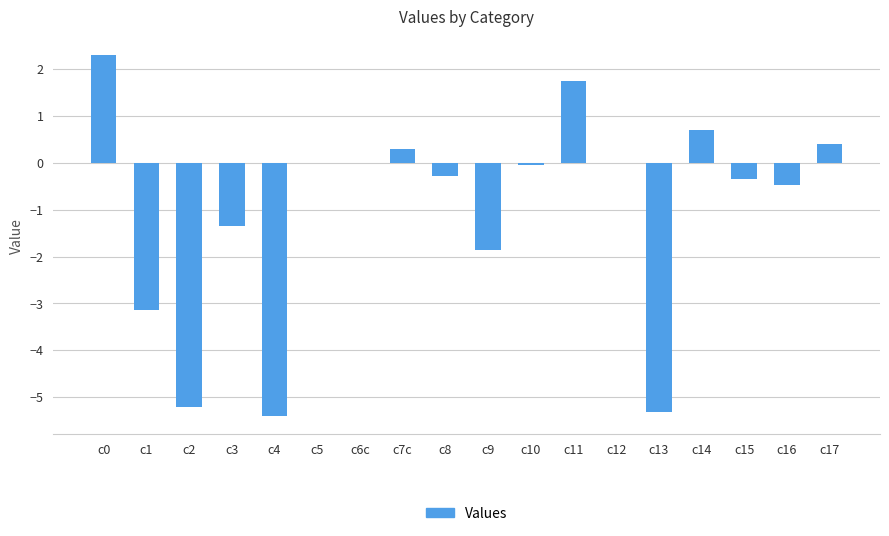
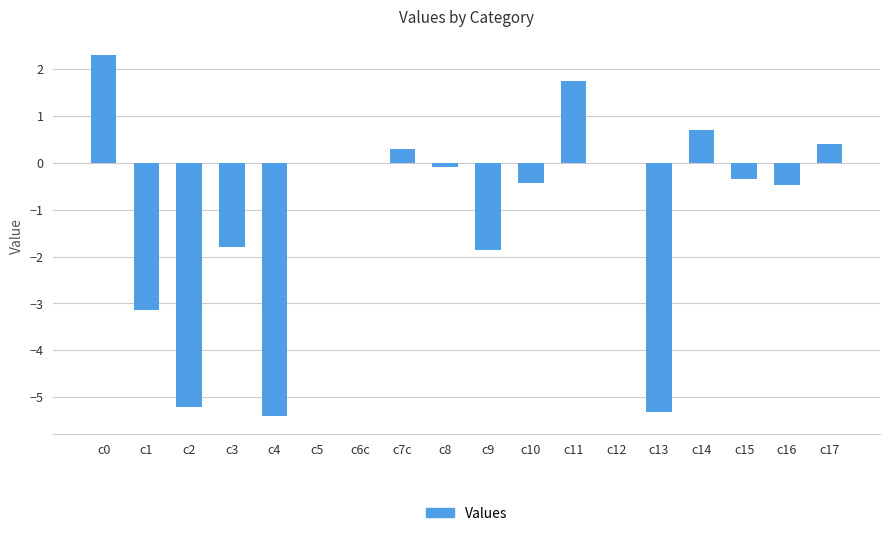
c3: -1.3 -> -1.8
c8: -0.3 -> -0.1
c10: -0.1 -> -0.4
